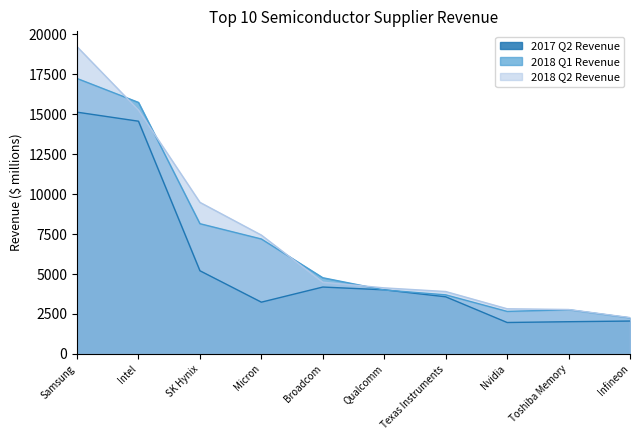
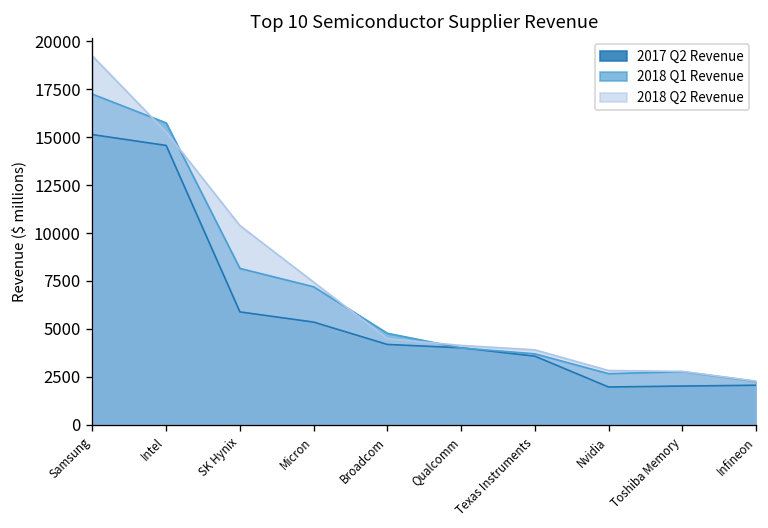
2017 Q2 Revenue, SK Hynix: 5200 -> 5900
2018 Q2 Revenue, SK Hynix: 9500 -> 10400
2017 Q2 Revenue, Micron: 3200 -> 5400
